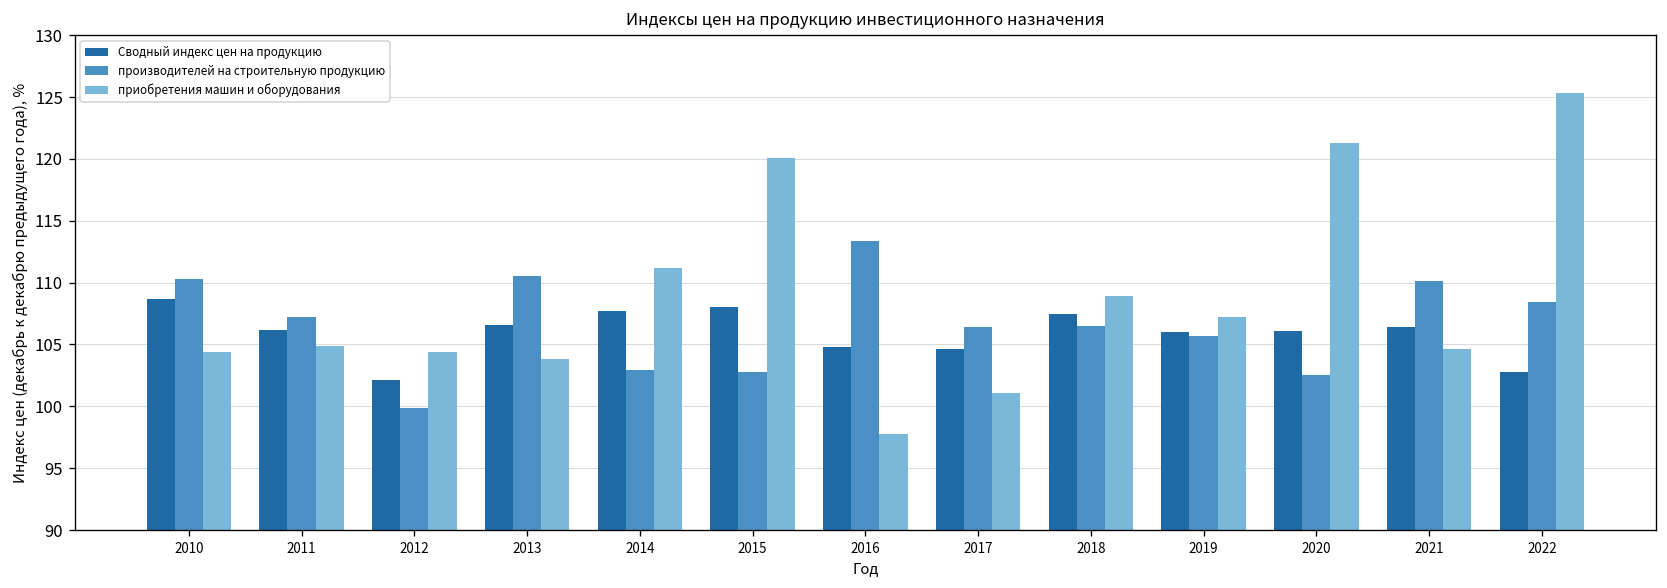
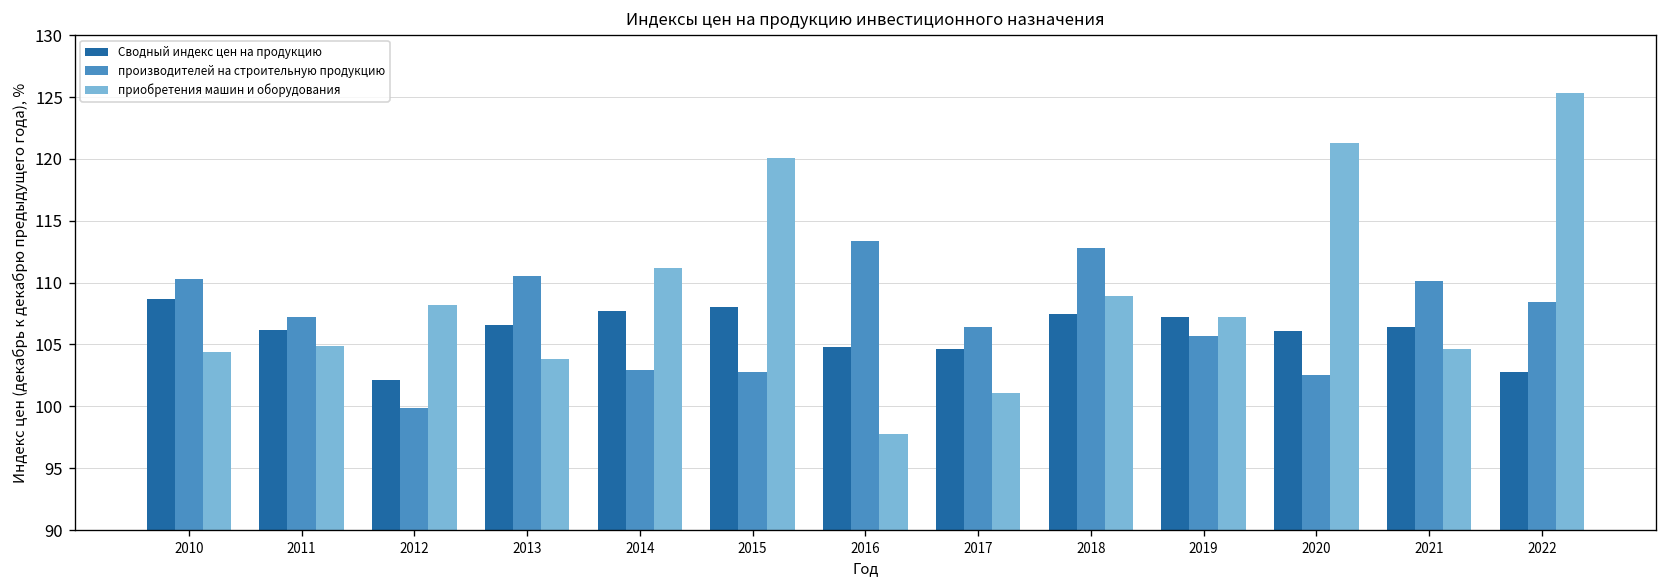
приобретения машин и оборудования, 2012: 104.4 -> 108.2
производителей на строительную продукцию, 2018: 106.5 -> 112.8
Сводный индекс цен на продукцию, 2019: 106.0 -> 107.2
